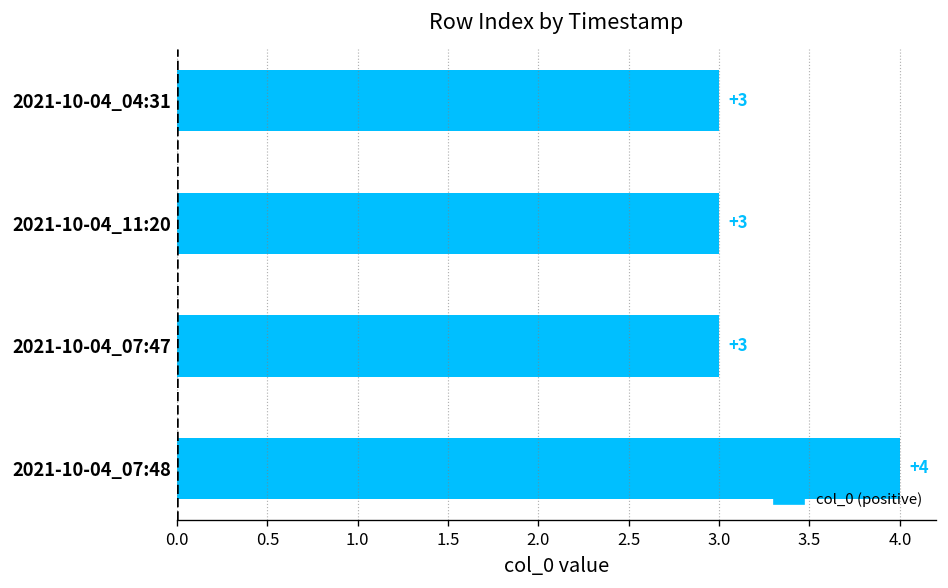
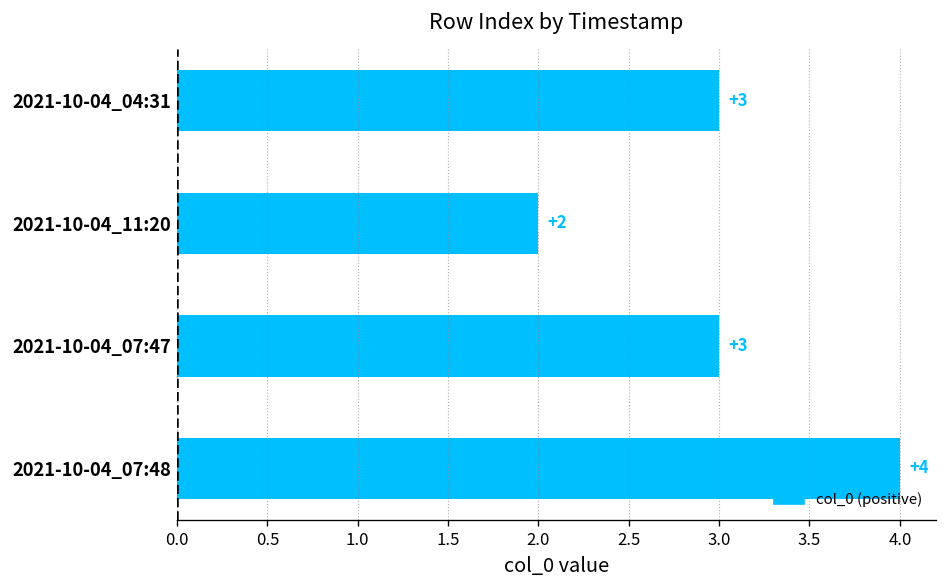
2021-10-04_11:20: +3 -> +2
